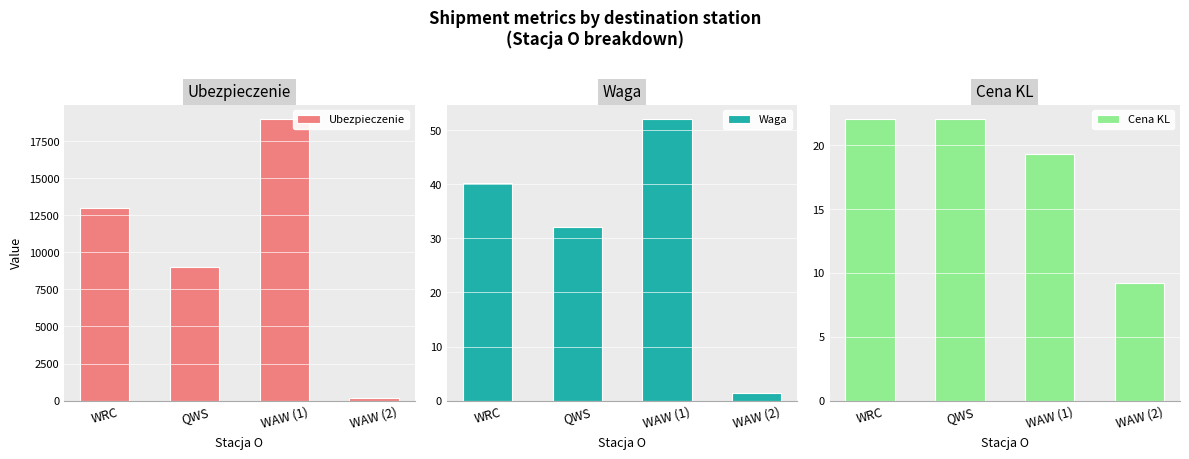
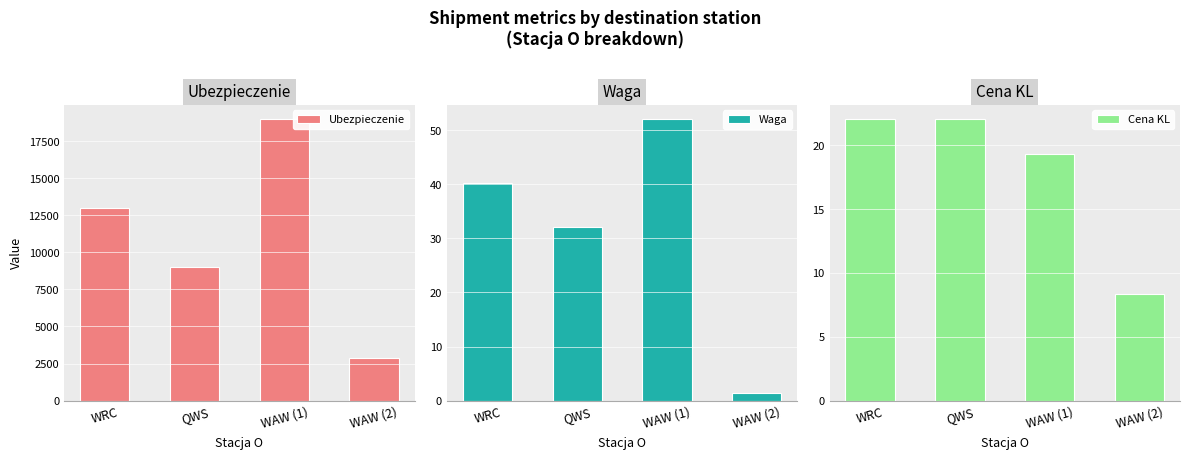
Ubezpieczenie, WAW (2): 200 -> 2900
Cena KL, WAW (2): 9.2 -> 8.4
